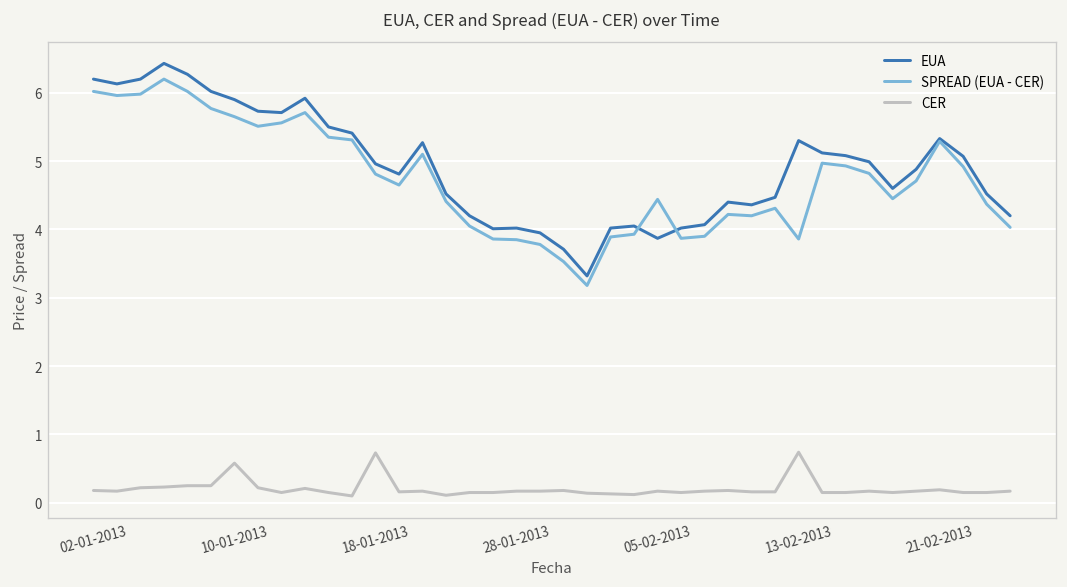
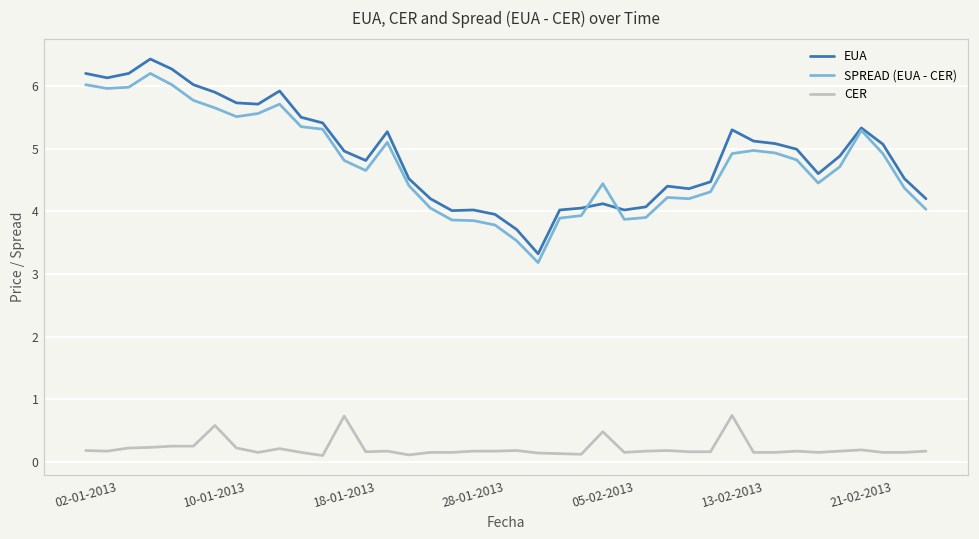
EUA, 05-02-2013: 3.9 -> 4.1
CER, 05-02-2013: 0.2 -> 0.5
SPREAD (EUA - CER), 13-02-2013: 3.9 -> 4.9
